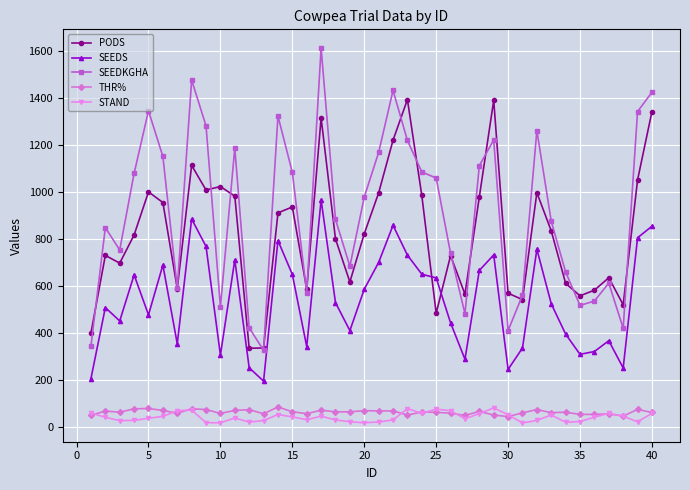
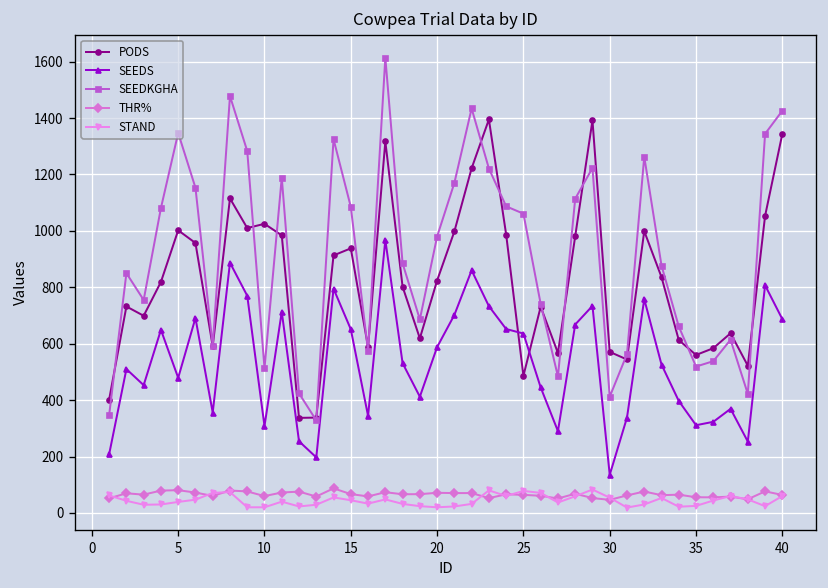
SEEDS, 30: 250 -> 140
SEEDS, 40: 860 -> 690
